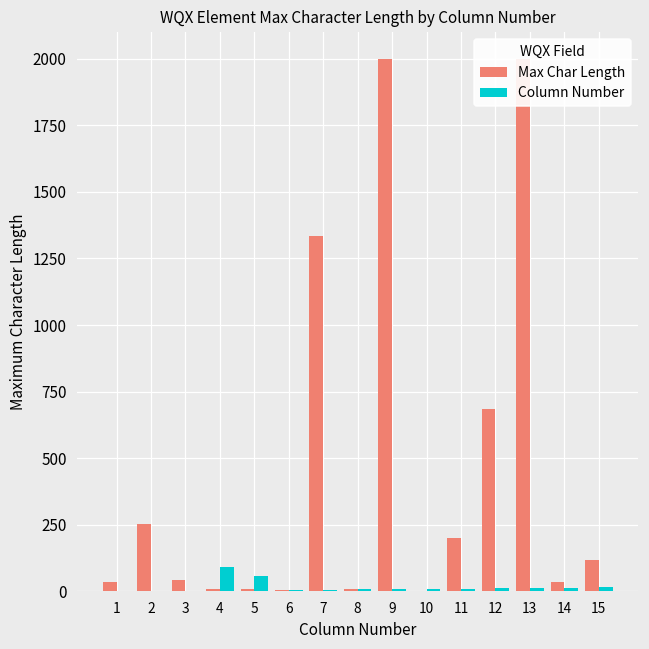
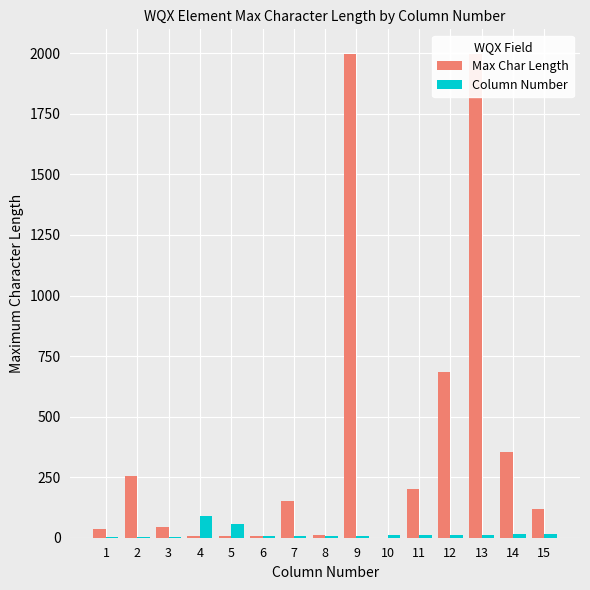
Max Char Length, 7: 1330 -> 150
Max Char Length, 14: 40 -> 350
